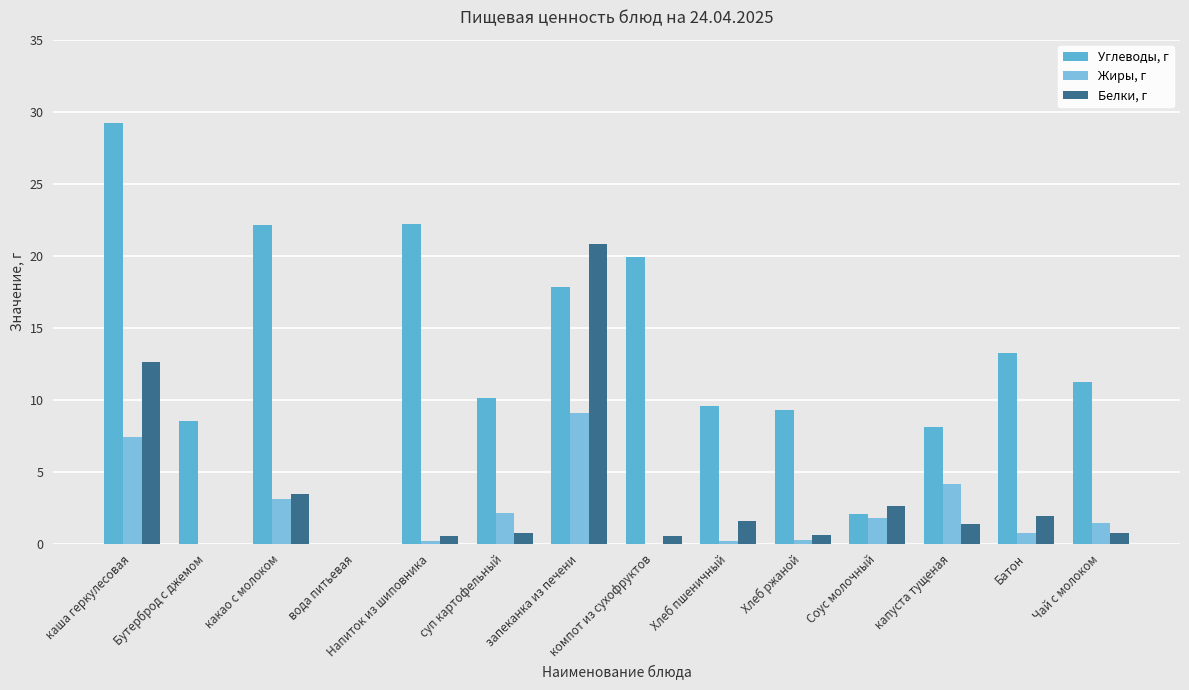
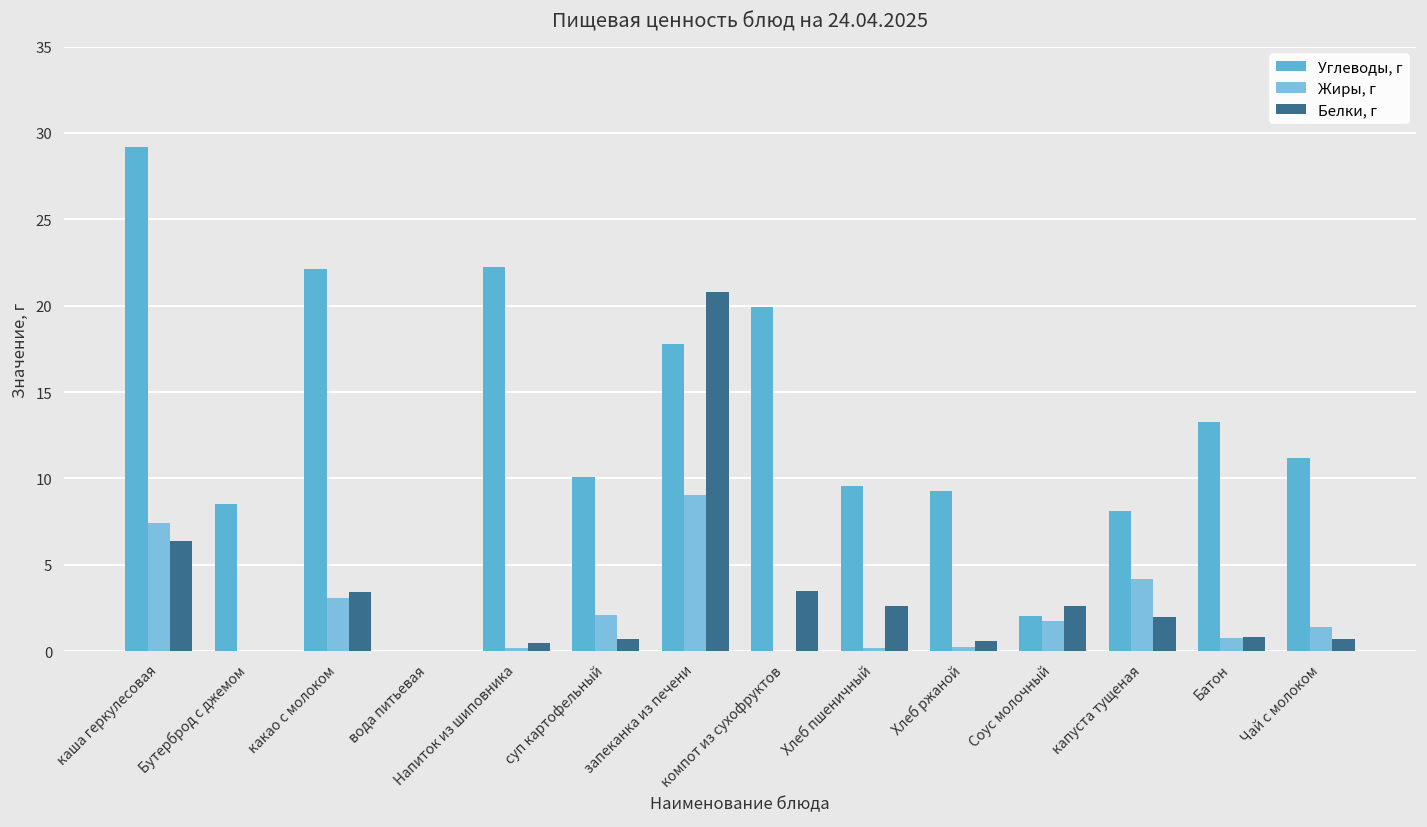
Белки, г, каша геркулесовая: 12.6 -> 6.4
Белки, г, компот из сухофруктов: 0.5 -> 3.5
Белки, г, Хлеб пшеничный: 1.5 -> 2.6
Белки, г, капуста тущеная: 1.4 -> 2.0
Белки, г, Батон: 1.9 -> 0.9
